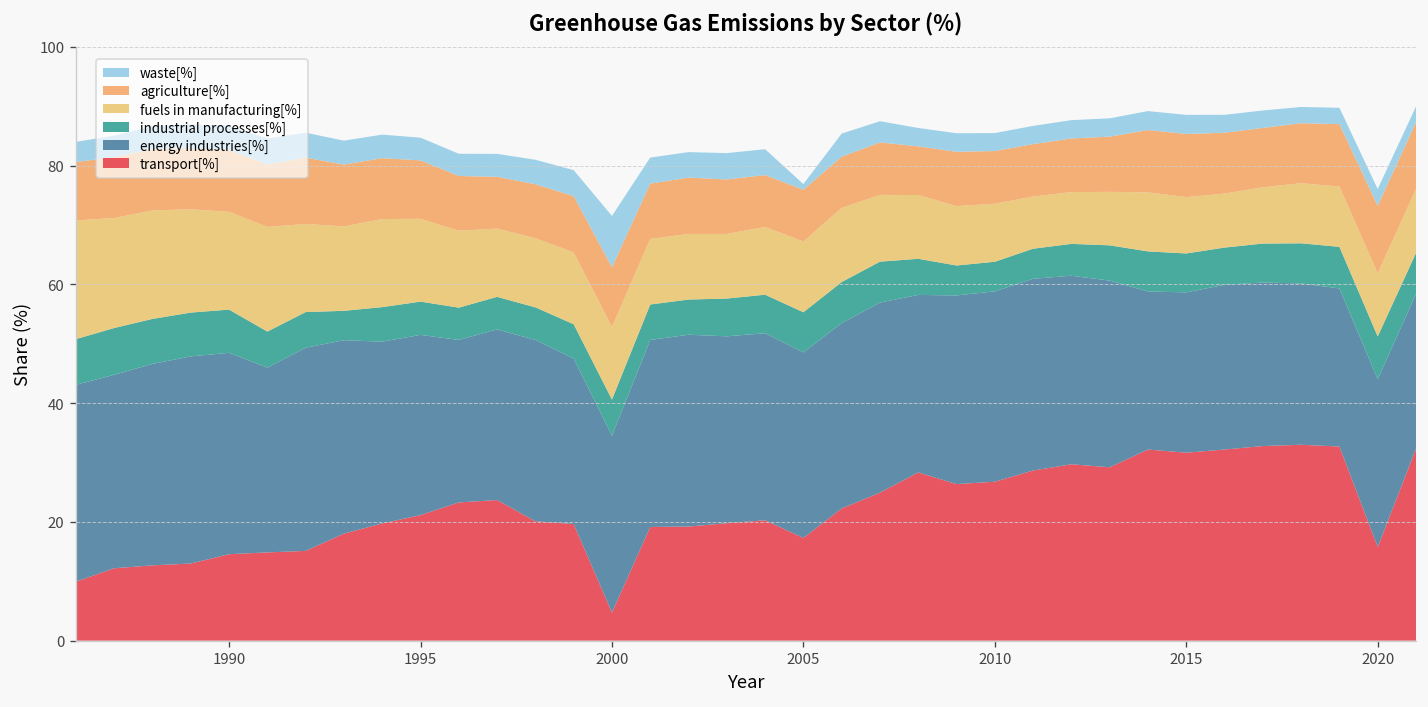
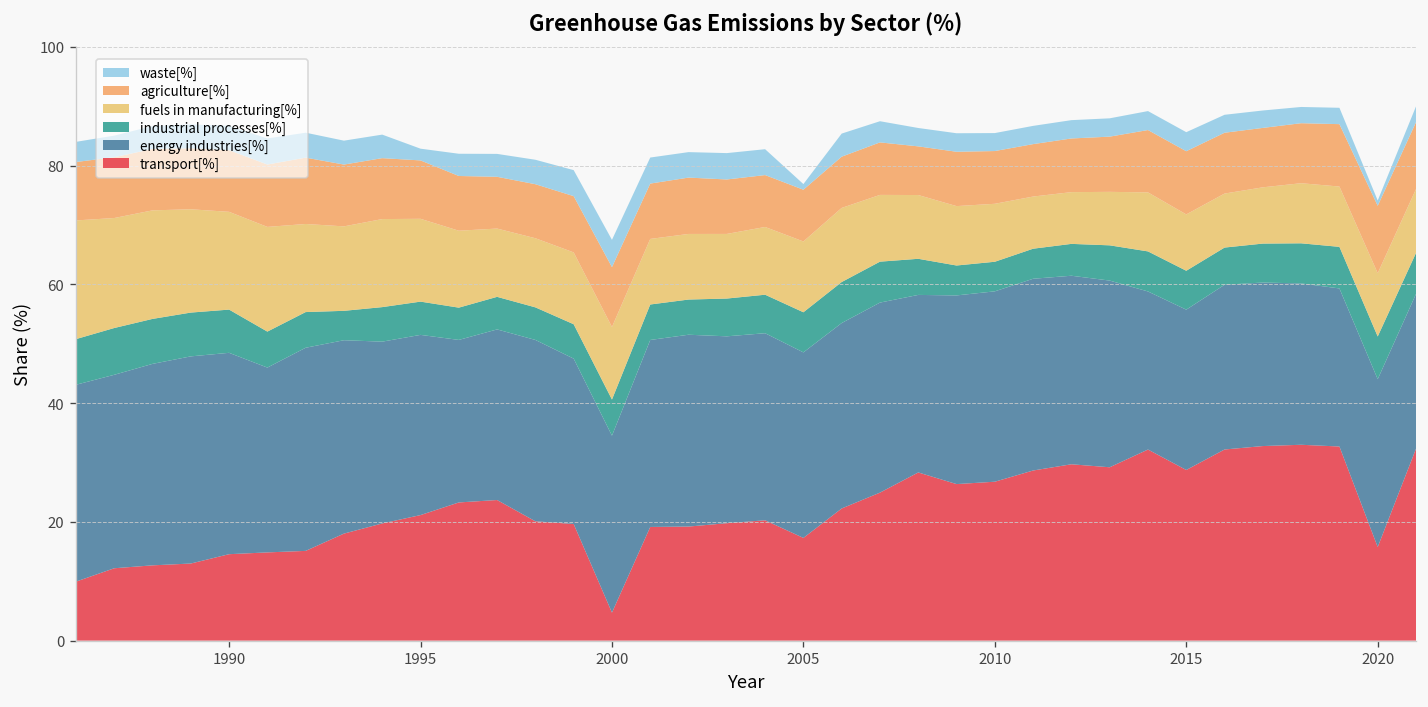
waste[%], 1995: 4 -> 2
waste[%], 2000: 9 -> 5
transport[%], 2015: 32 -> 29
waste[%], 2020: 3 -> 1
